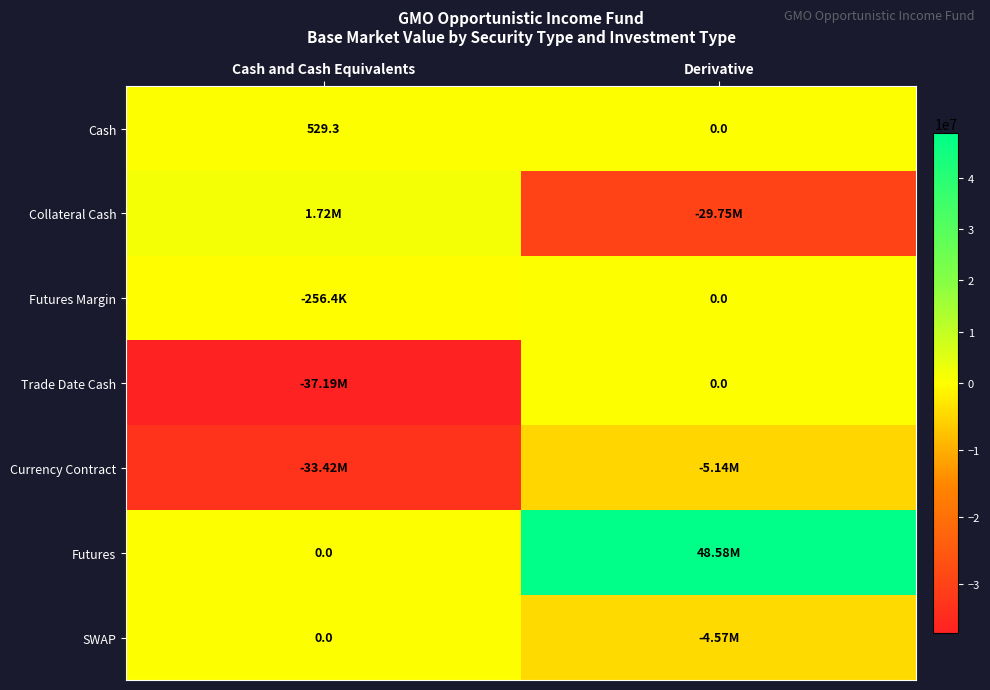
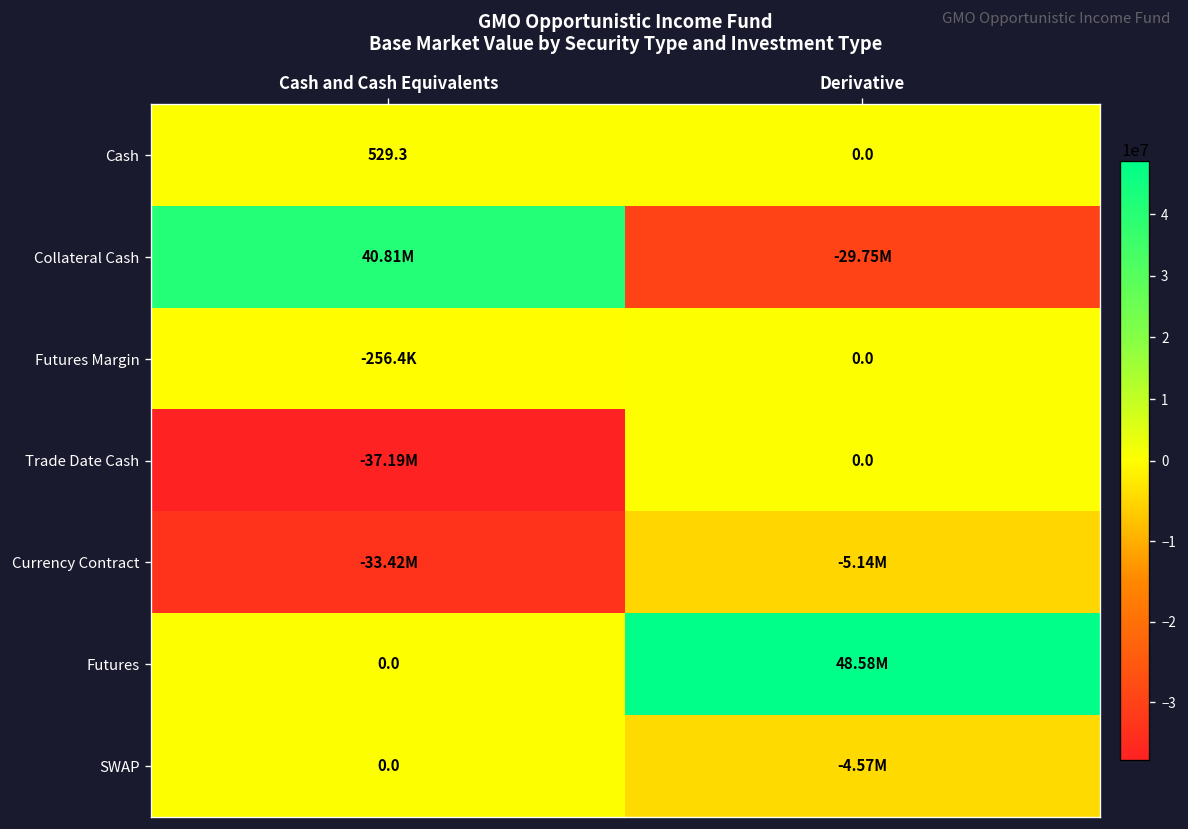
Collateral Cash, Cash and Cash Equivalents: 1.72M -> 40.81M
